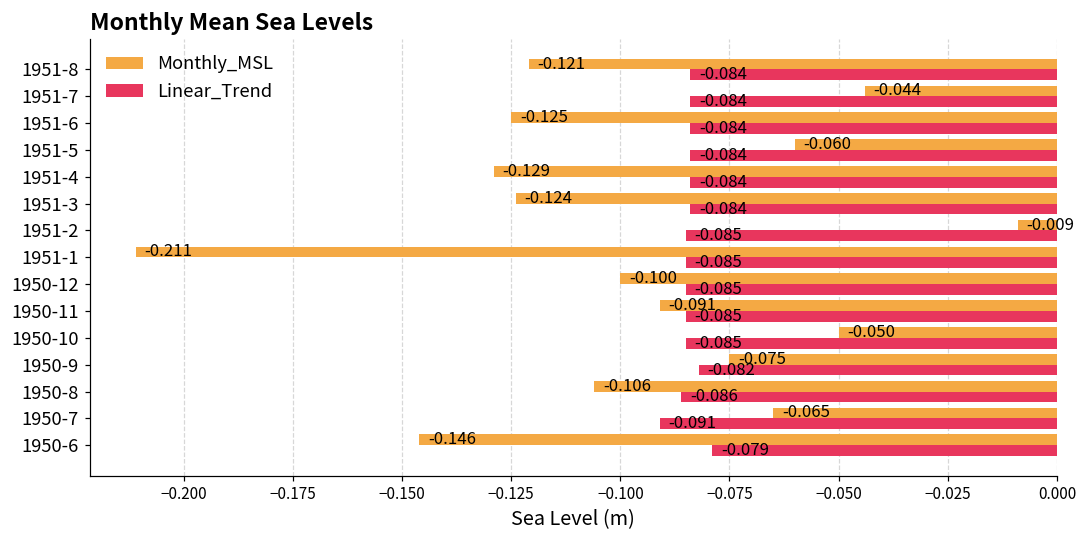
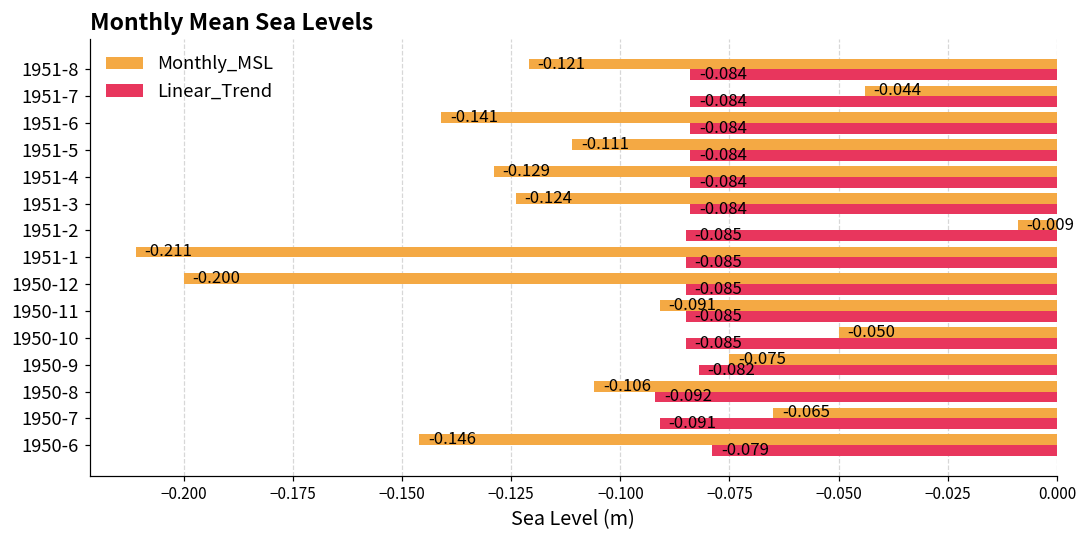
Monthly_MSL, 1951-6: -0.125 -> -0.141
Monthly_MSL, 1951-5: -0.060 -> -0.111
Monthly_MSL, 1950-12: -0.100 -> -0.200
Linear_Trend, 1950-8: -0.086 -> -0.092
